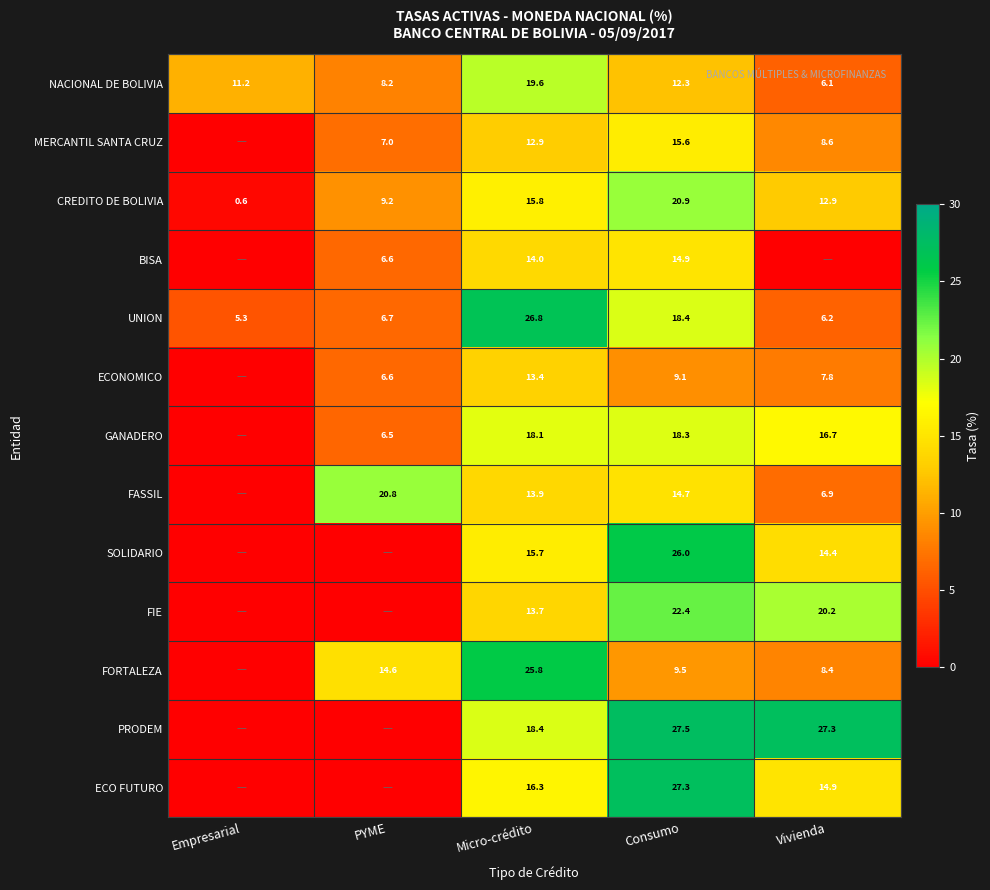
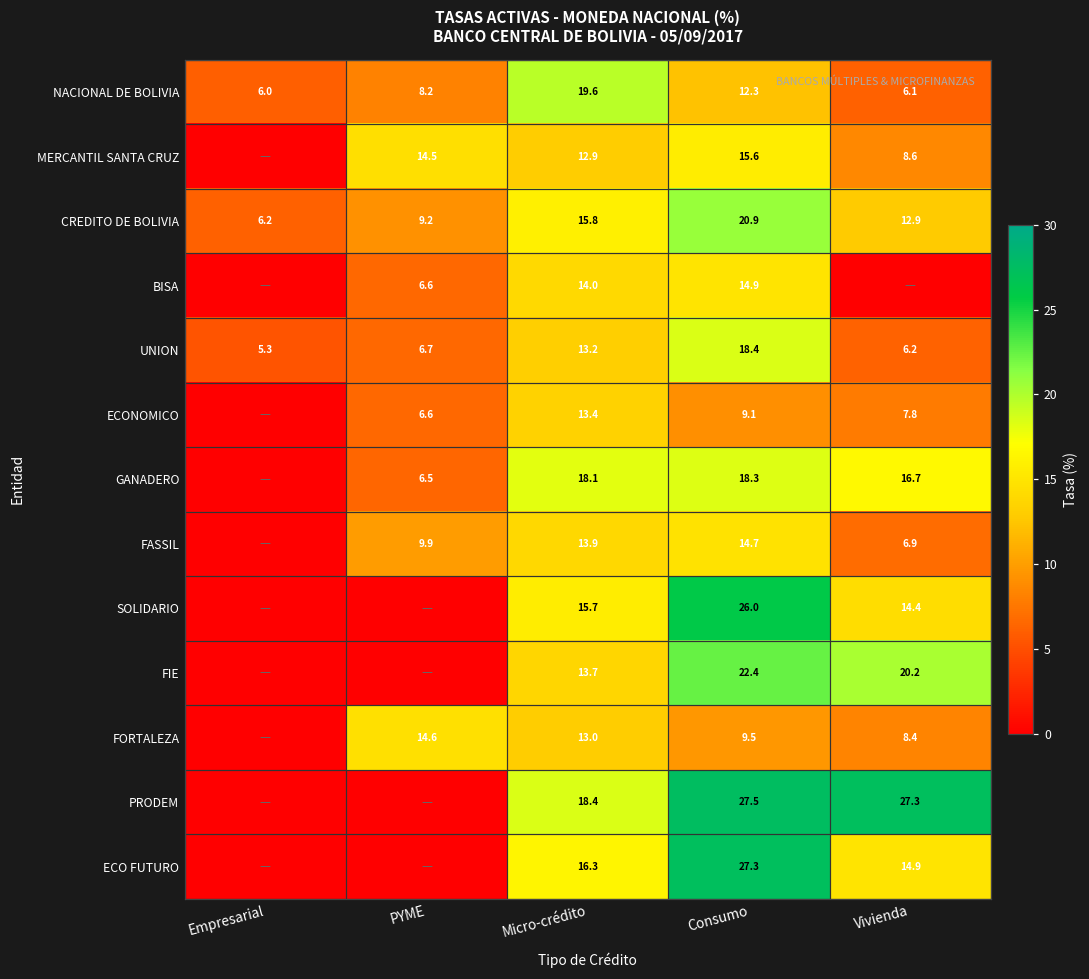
NACIONAL DE BOLIVIA, Empresarial: 11.2 -> 6.0
MERCANTIL SANTA CRUZ, PYME: 7.0 -> 14.5
CREDITO DE BOLIVIA, Empresarial: 0.6 -> 6.2
UNION, Micro-crédito: 26.8 -> 13.2
FASSIL, PYME: 20.8 -> 9.9
FORTALEZA, Micro-crédito: 25.8 -> 13.0
